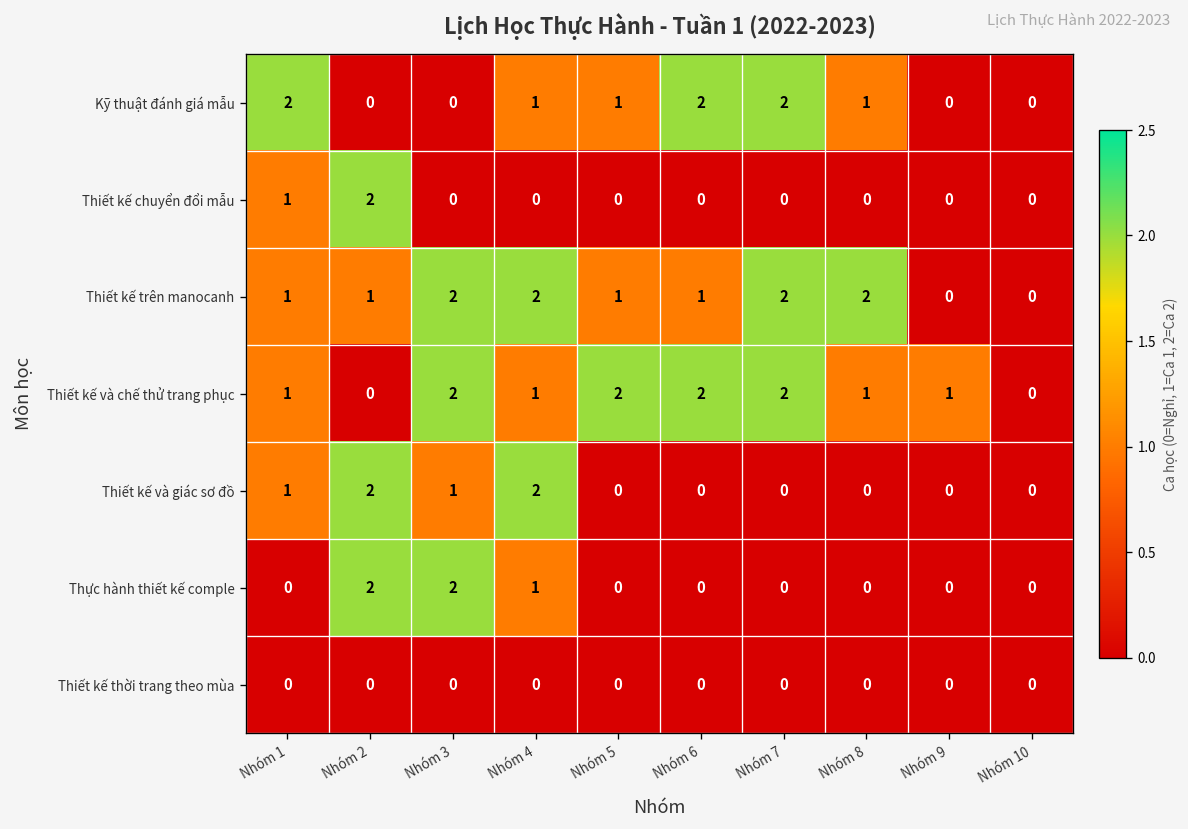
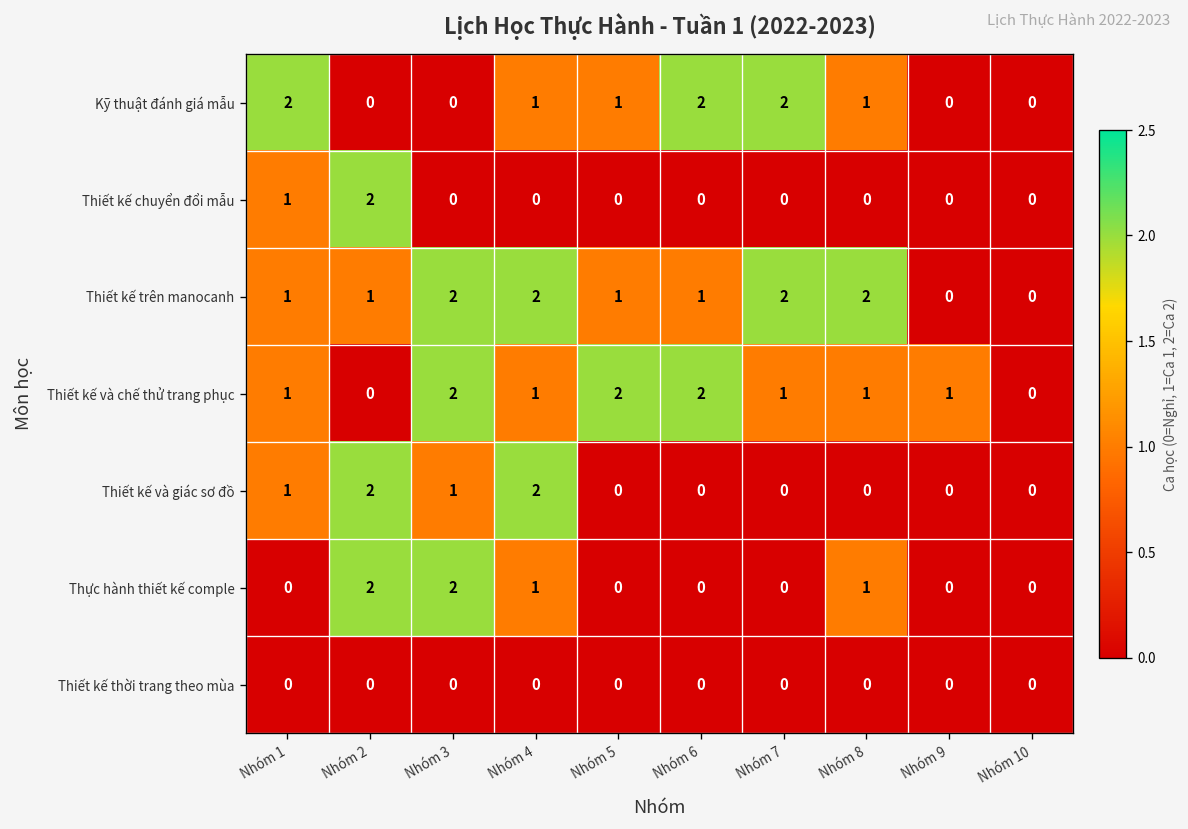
Thiết kế và chế thử trang phục, Nhóm 7: 2 -> 1
Thực hành thiết kế comple, Nhóm 8: 0 -> 1
